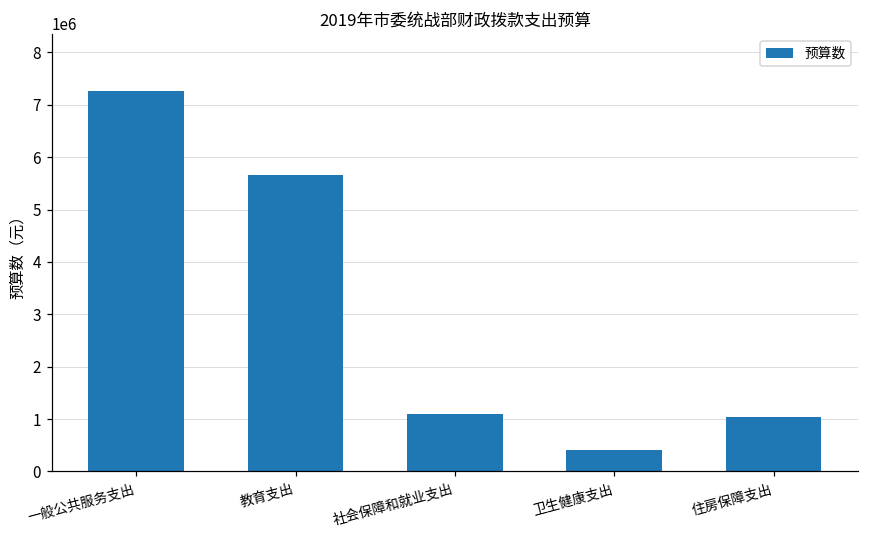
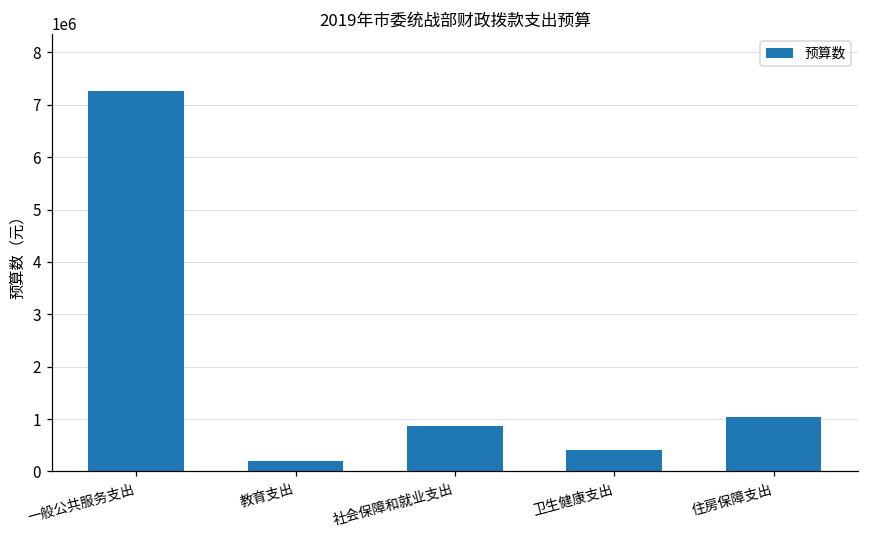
教育支出: 5700000 -> 200000
社会保障和就业支出: 1100000 -> 900000
